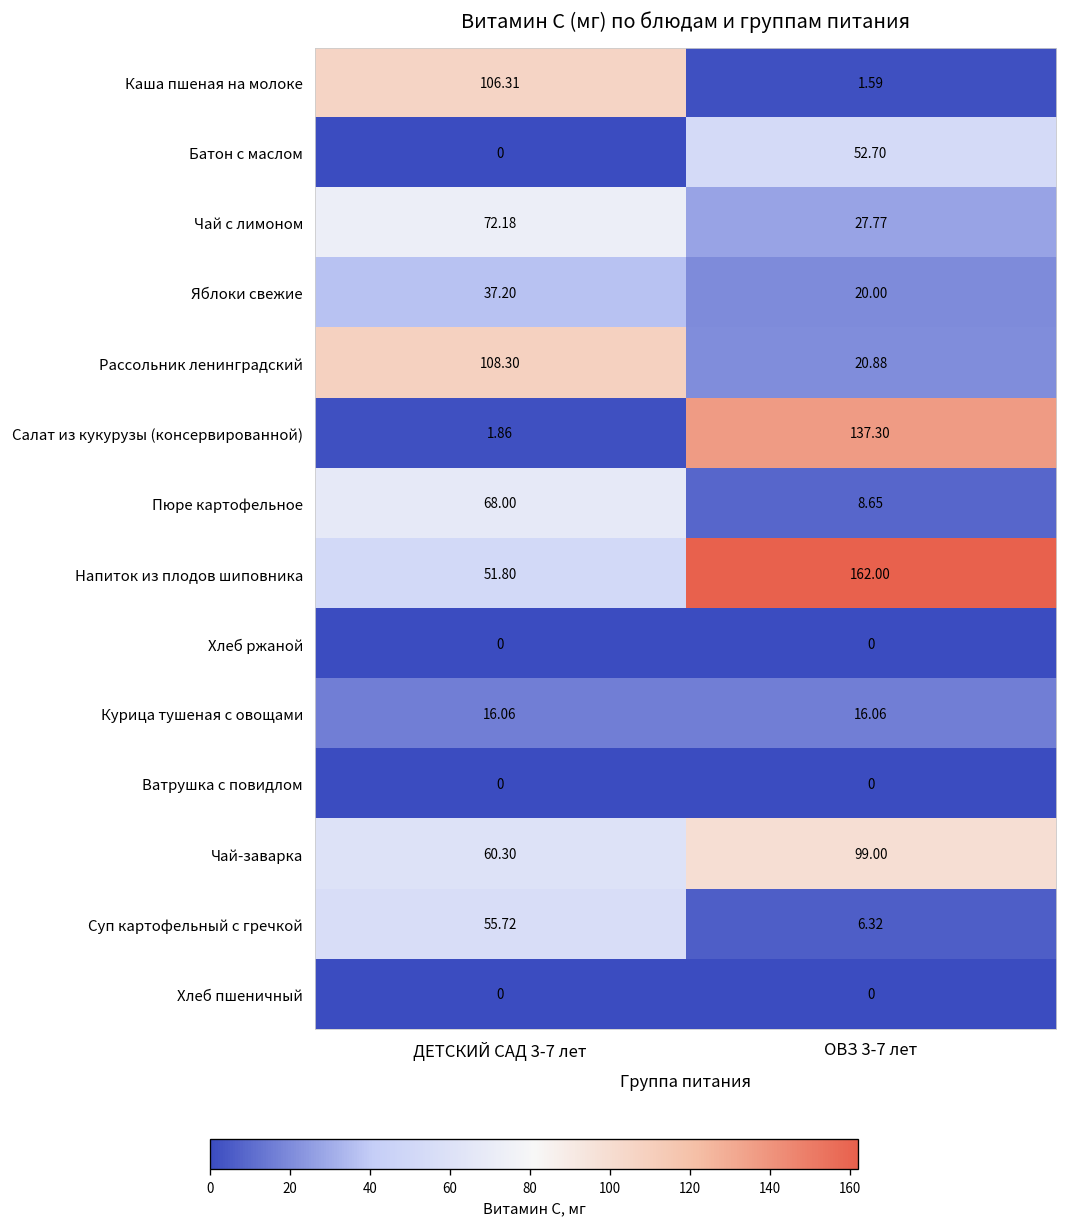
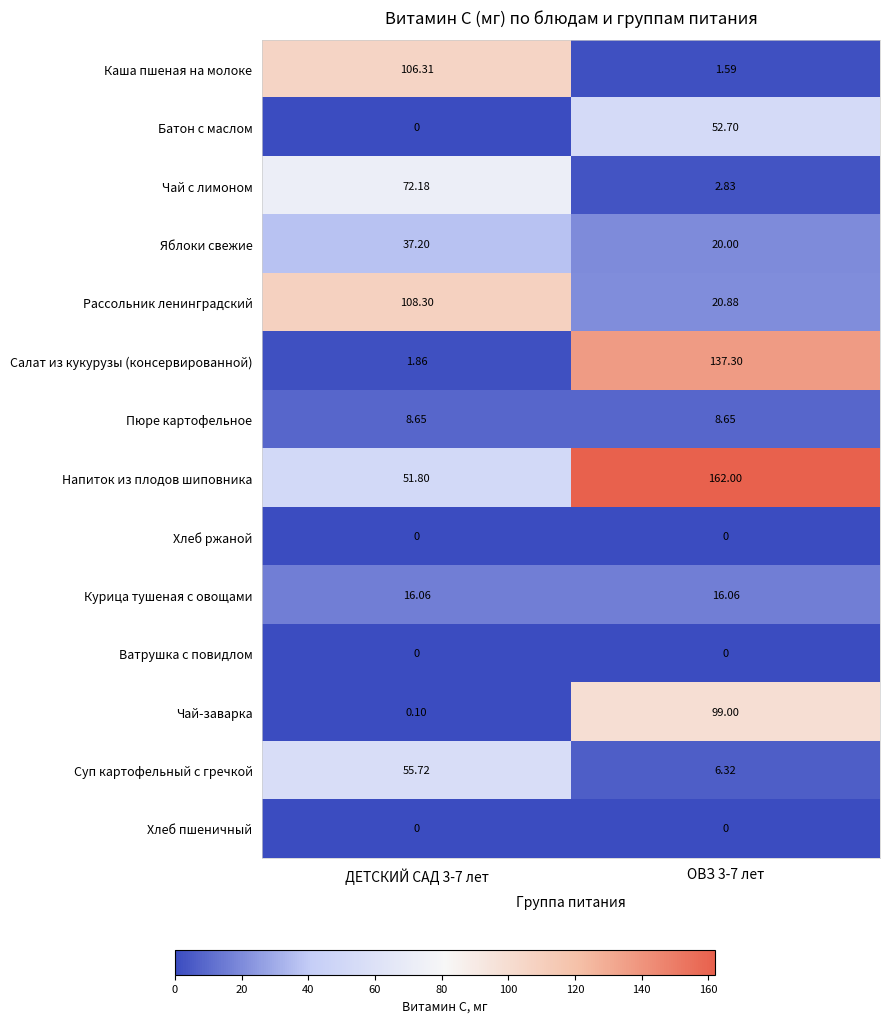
Чай с лимоном, ОВЗ 3-7 лет: 27.77 -> 2.83
Пюре картофельное, ДЕТСКИЙ САД 3-7 лет: 68.00 -> 8.65
Чай-заварка, ДЕТСКИЙ САД 3-7 лет: 60.30 -> 0.10
